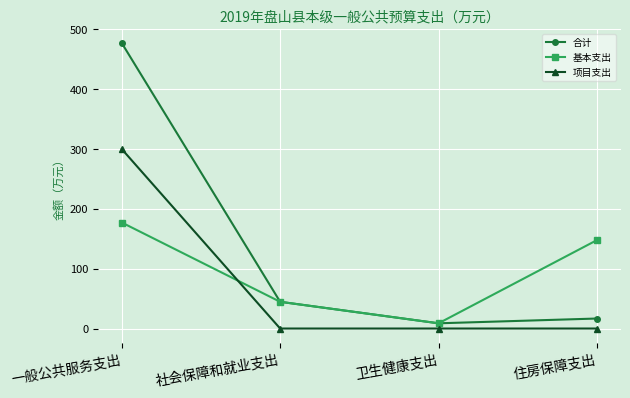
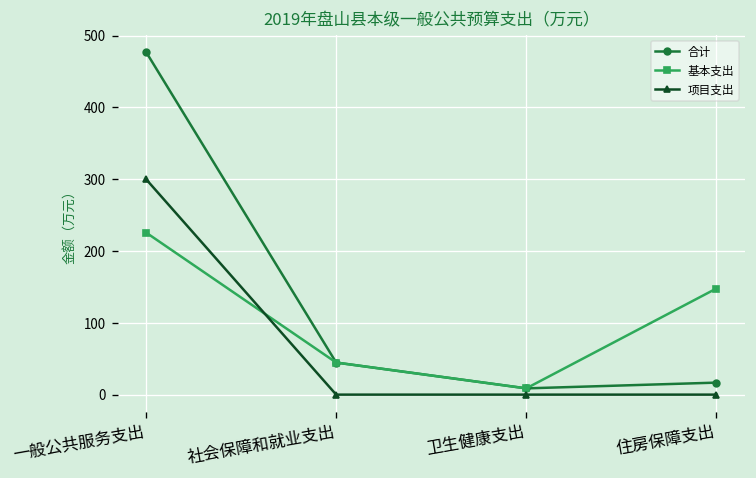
基本支出, 一般公共服务支出: 180 -> 230
